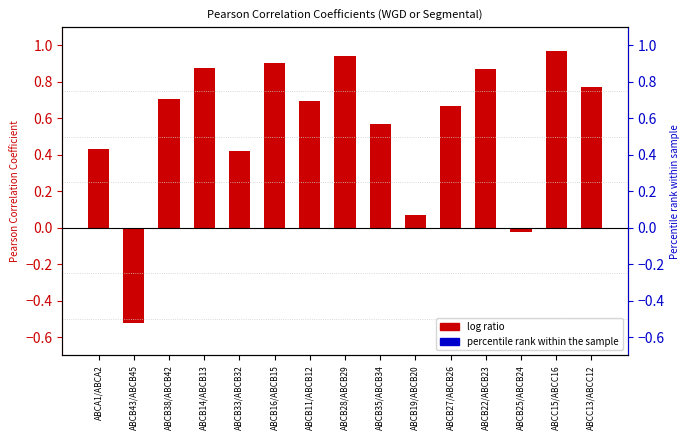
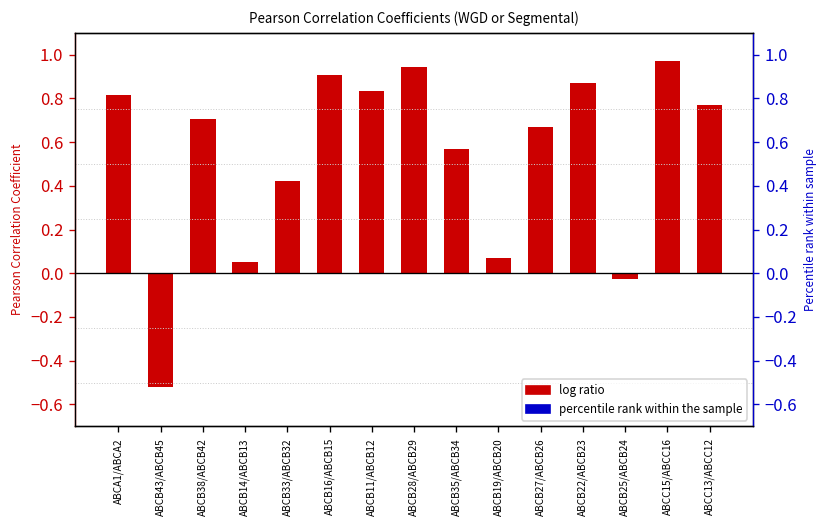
ABCA1/ABCA2: 0.43 -> 0.81
ABCB14/ABCB13: 0.88 -> 0.05
ABCB11/ABCB12: 0.70 -> 0.83
